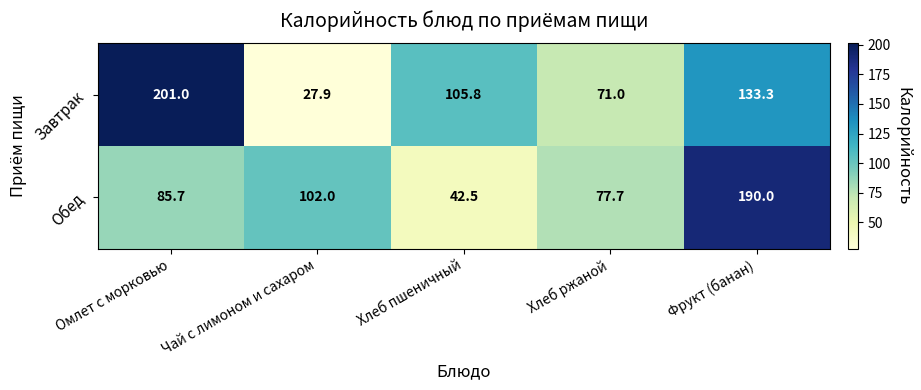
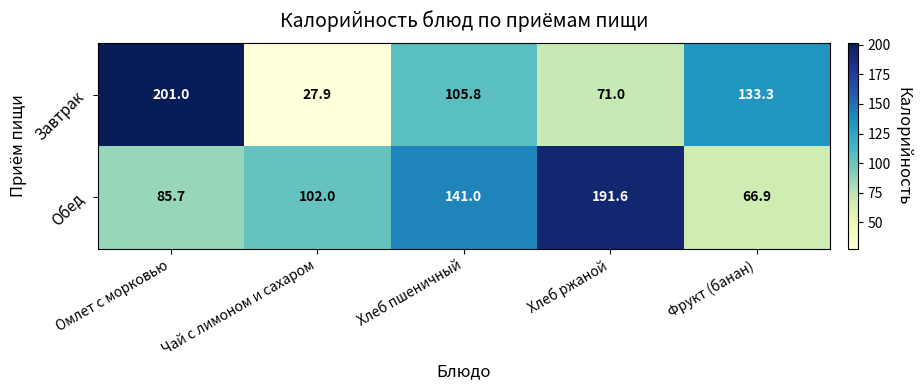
Обед, Хлеб пшеничный: 42.5 -> 141.0
Обед, Хлеб ржаной: 77.7 -> 191.6
Обед, Фрукт (банан): 190.0 -> 66.9
